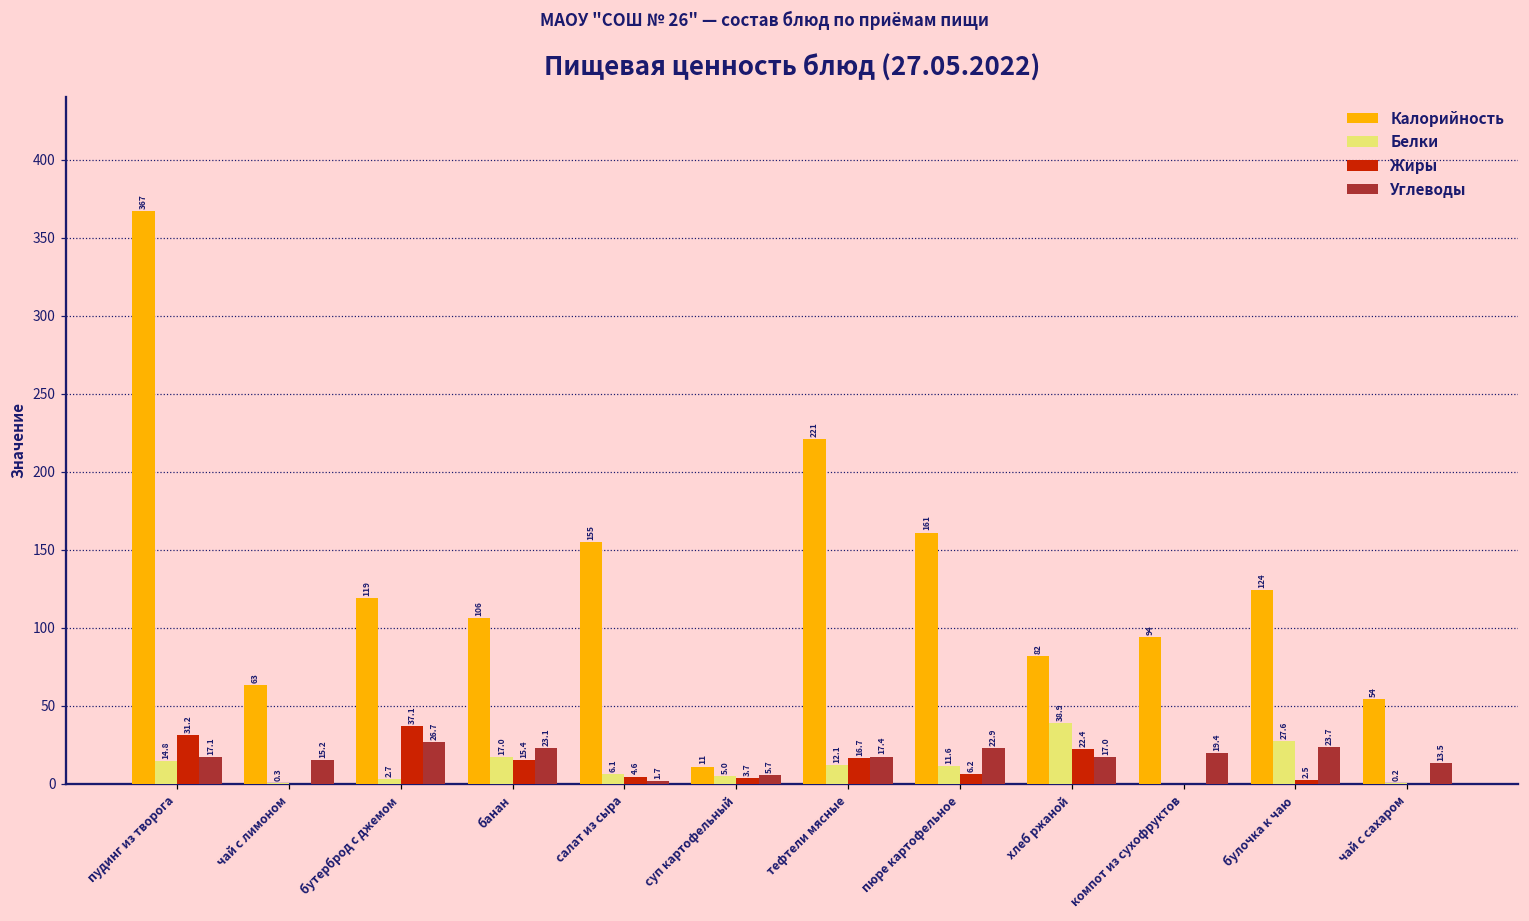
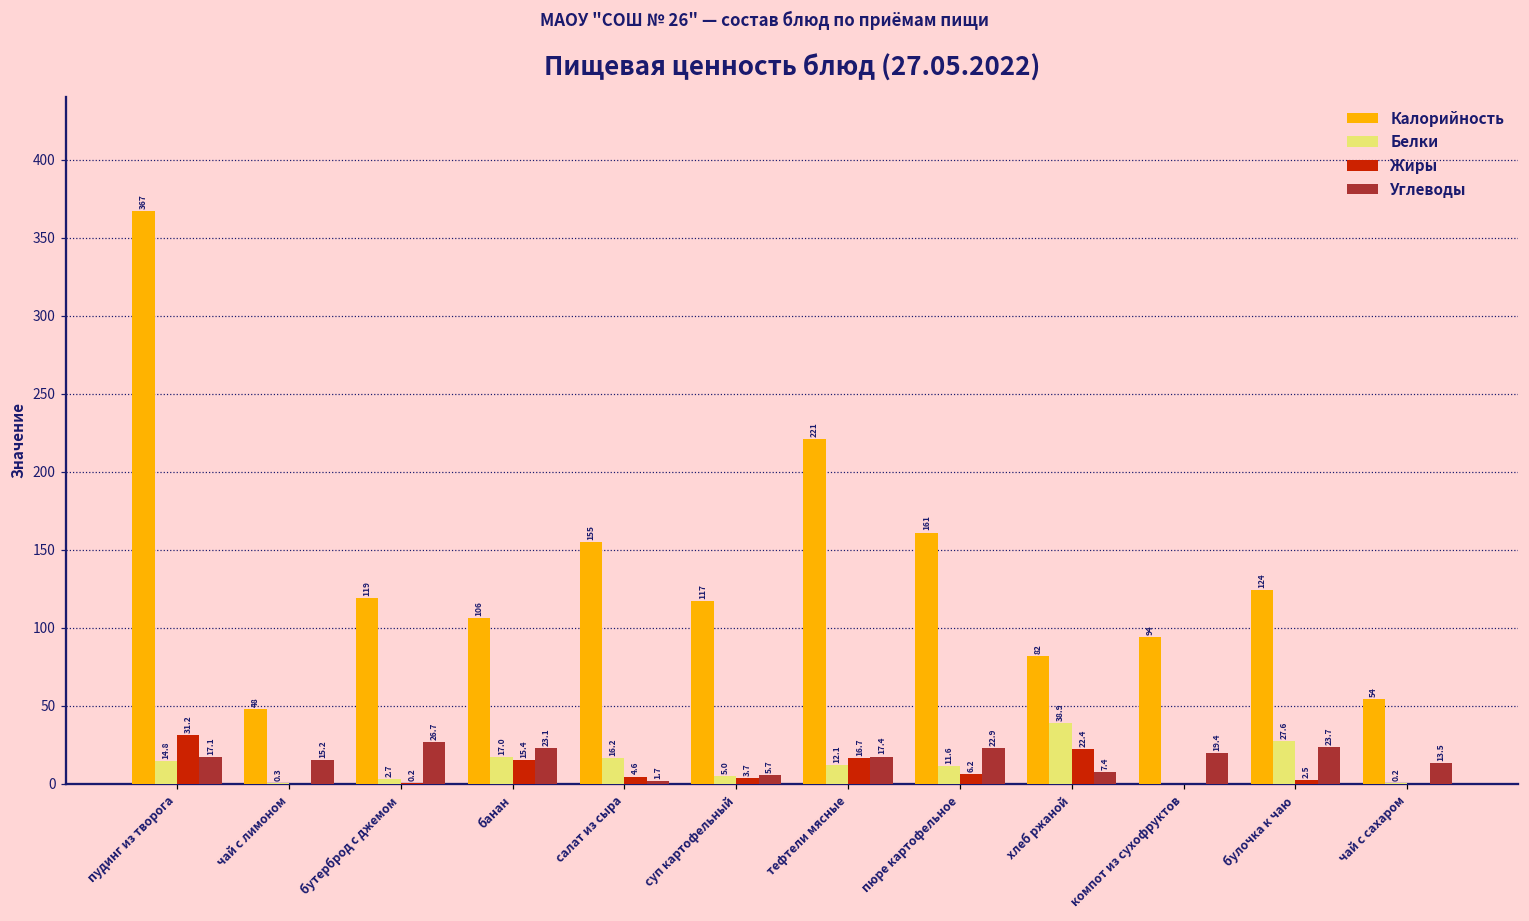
Калорийность, чай с лимоном: 63 -> 48
Жиры, бутерброд с джемом: 37.1 -> 0.2
Белки, салат из сыра: 6.1 -> 16.2
Калорийность, суп картофельный: 11 -> 117
Углеводы, хлеб ржаной: 17.0 -> 7.4
